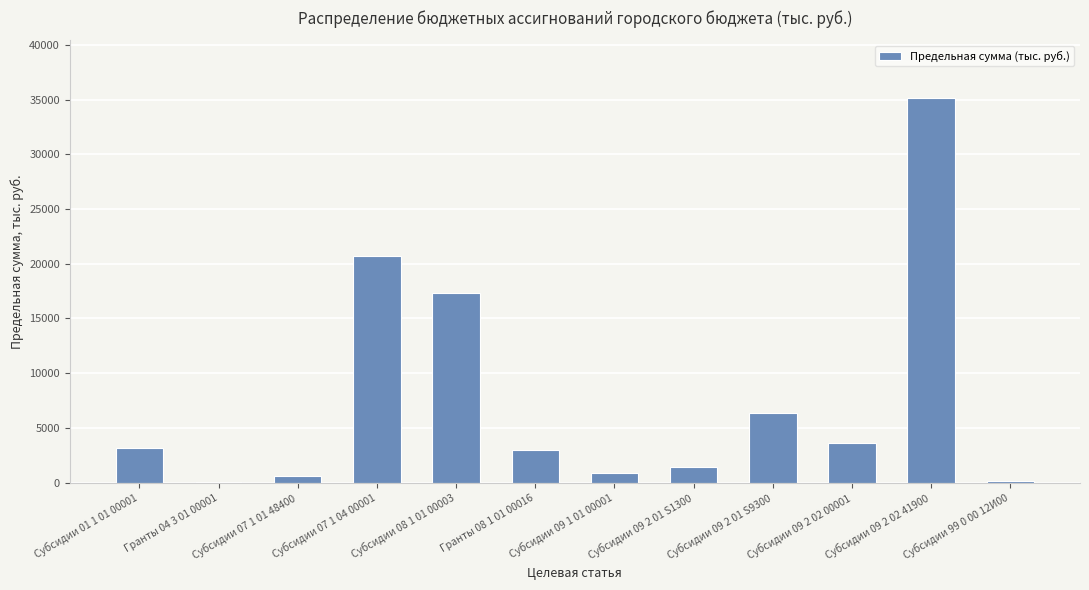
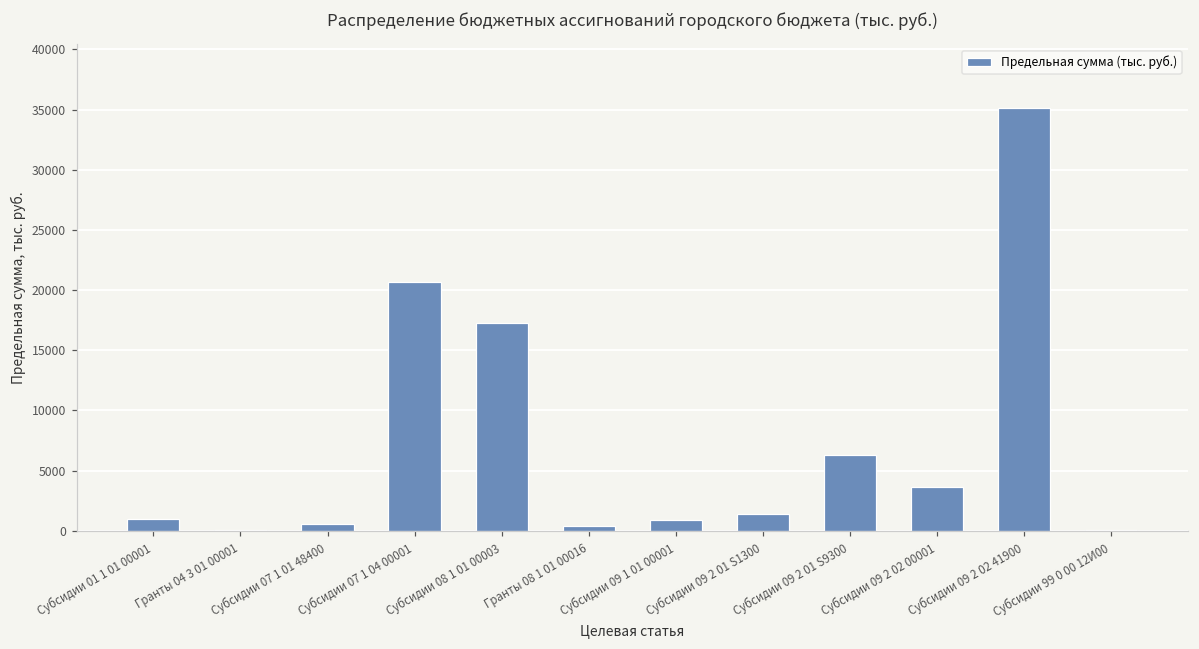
Субсидии 01 1 01 00001: 3100 -> 1000
Гранты 08 1 01 00016: 3000 -> 400
